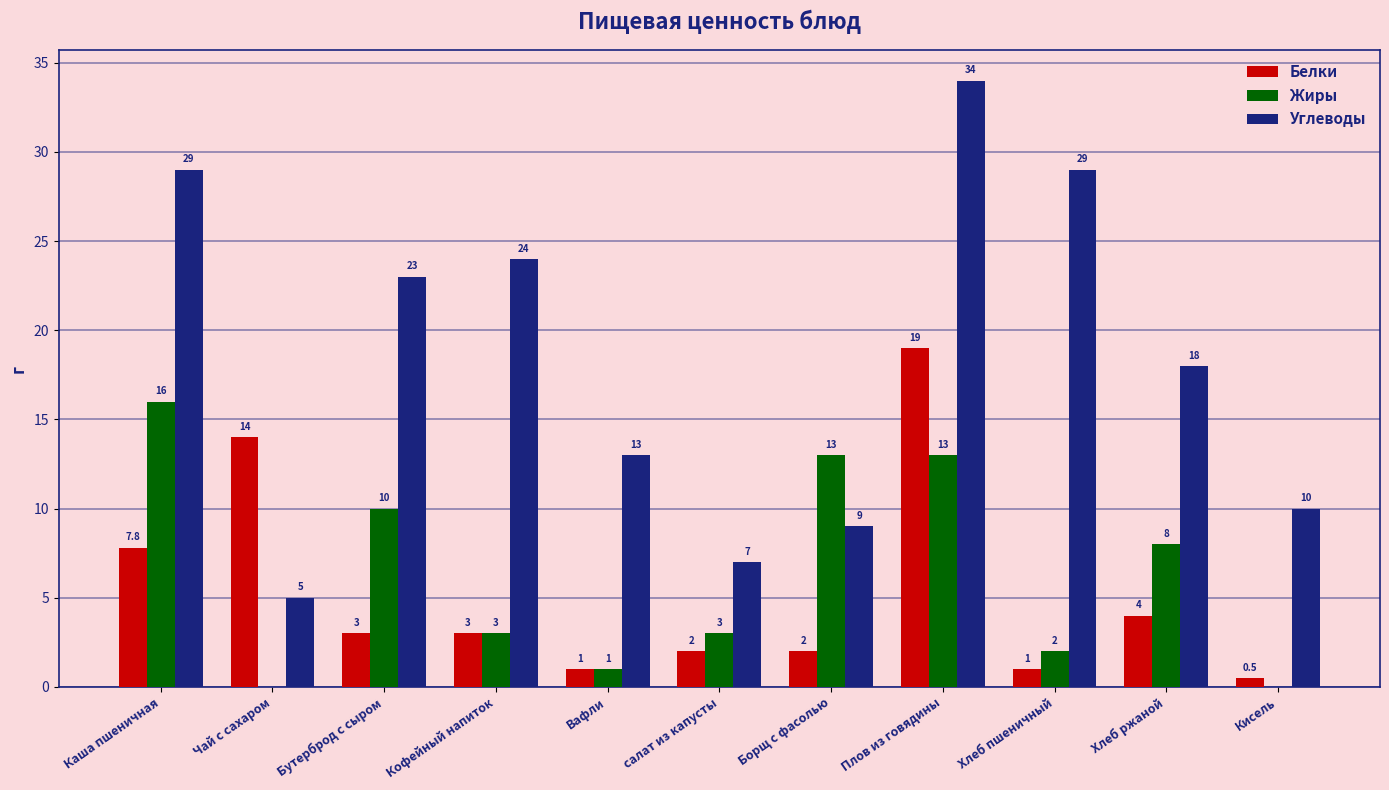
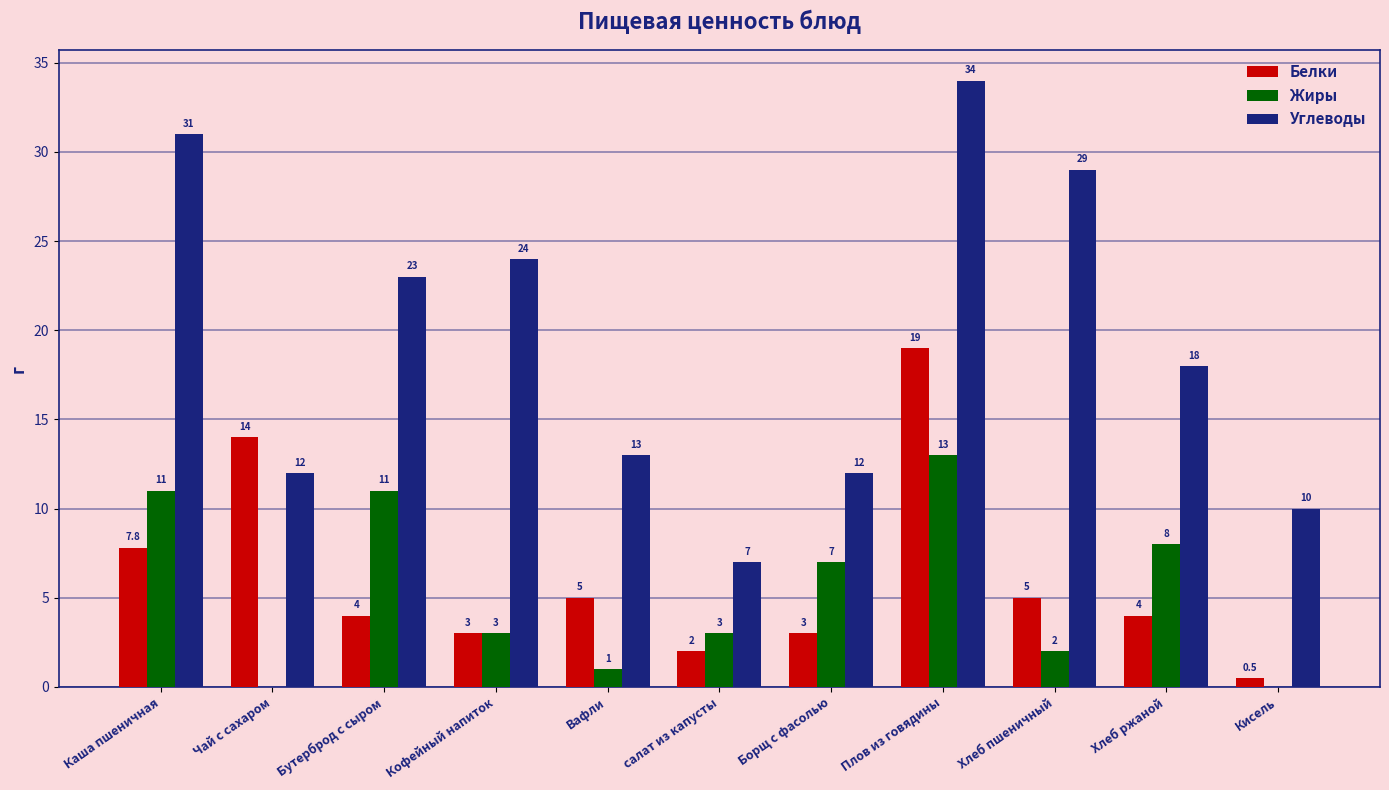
Жиры, Каша пшеничная: 16 -> 11
Углеводы, Каша пшеничная: 29 -> 31
Углеводы, Чай с сахаром: 5 -> 12
Белки, Бутерброд с сыром: 3 -> 4
Жиры, Бутерброд с сыром: 10 -> 11
Белки, Вафли: 1 -> 5
Белки, Борщ с фасолью: 2 -> 3
Жиры, Борщ с фасолью: 13 -> 7
Углеводы, Борщ с фасолью: 9 -> 12
Белки, Хлеб пшеничный: 1 -> 5
